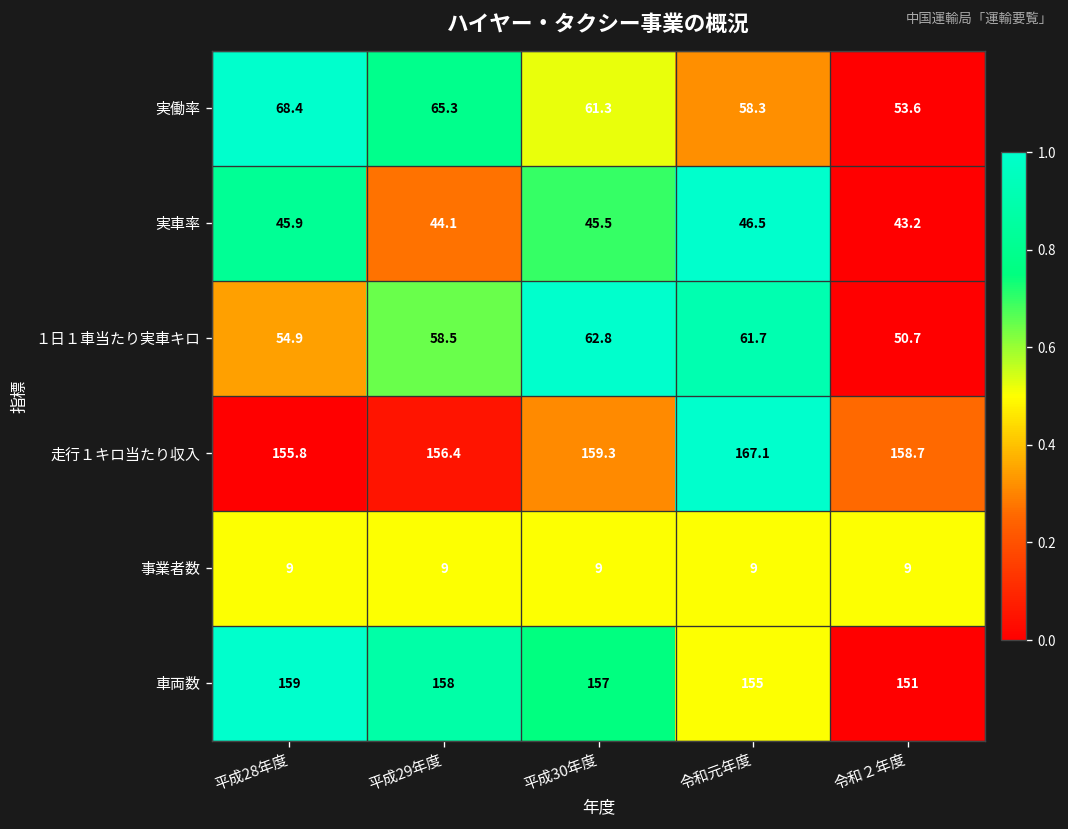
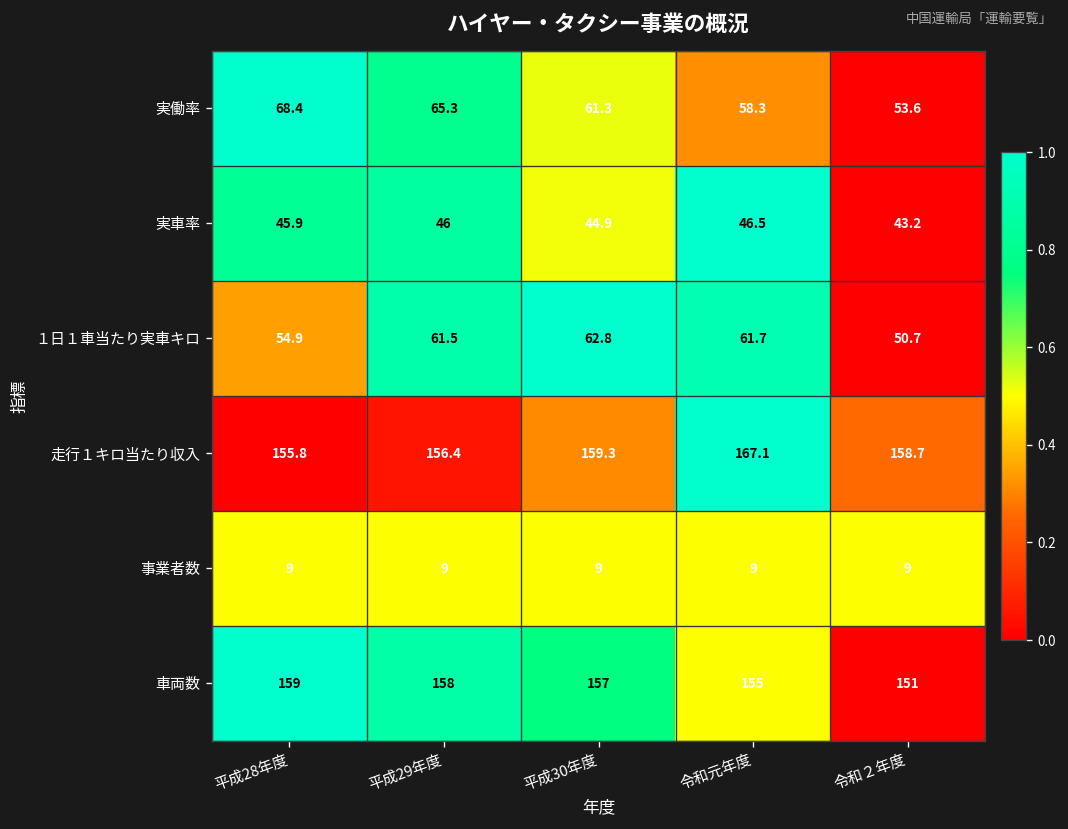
実車率, 平成29年度: 44.1 -> 46
実車率, 平成30年度: 45.5 -> 44.9
１日１車当たり実車キロ, 平成29年度: 58.5 -> 61.5
